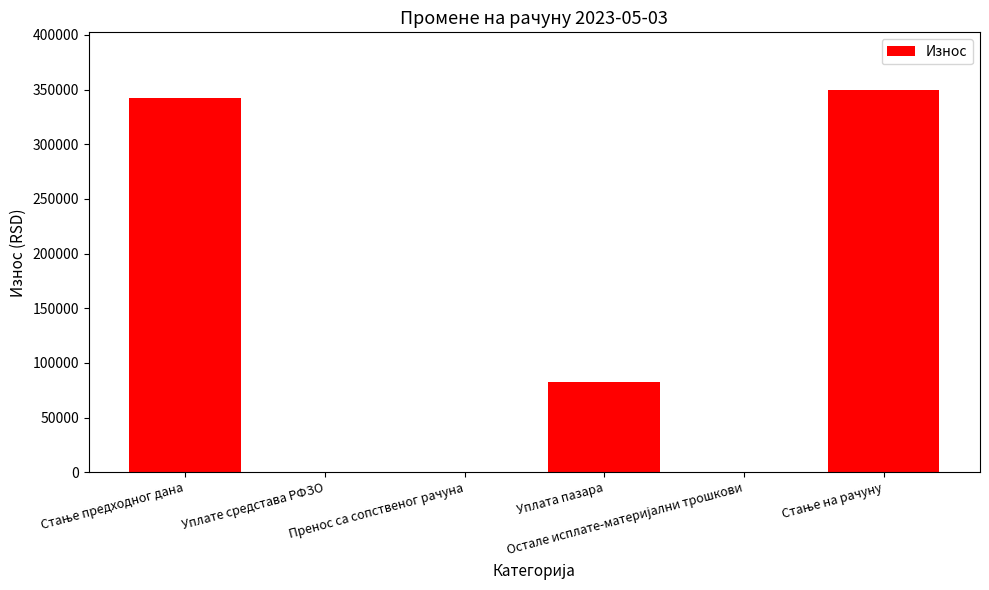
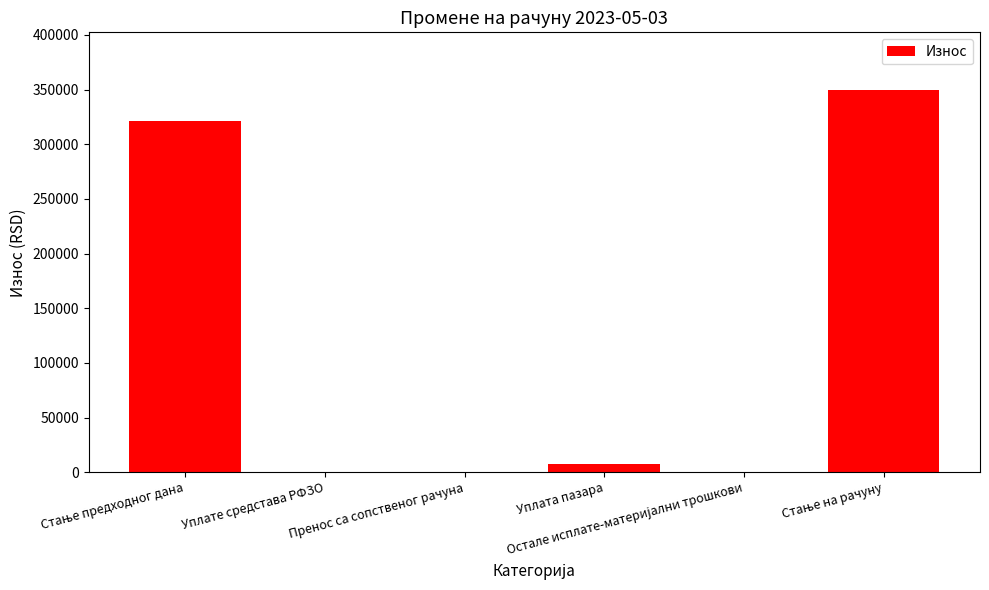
Стање предходног дана: 342000 -> 321000
Уплата пазара: 83000 -> 8000
